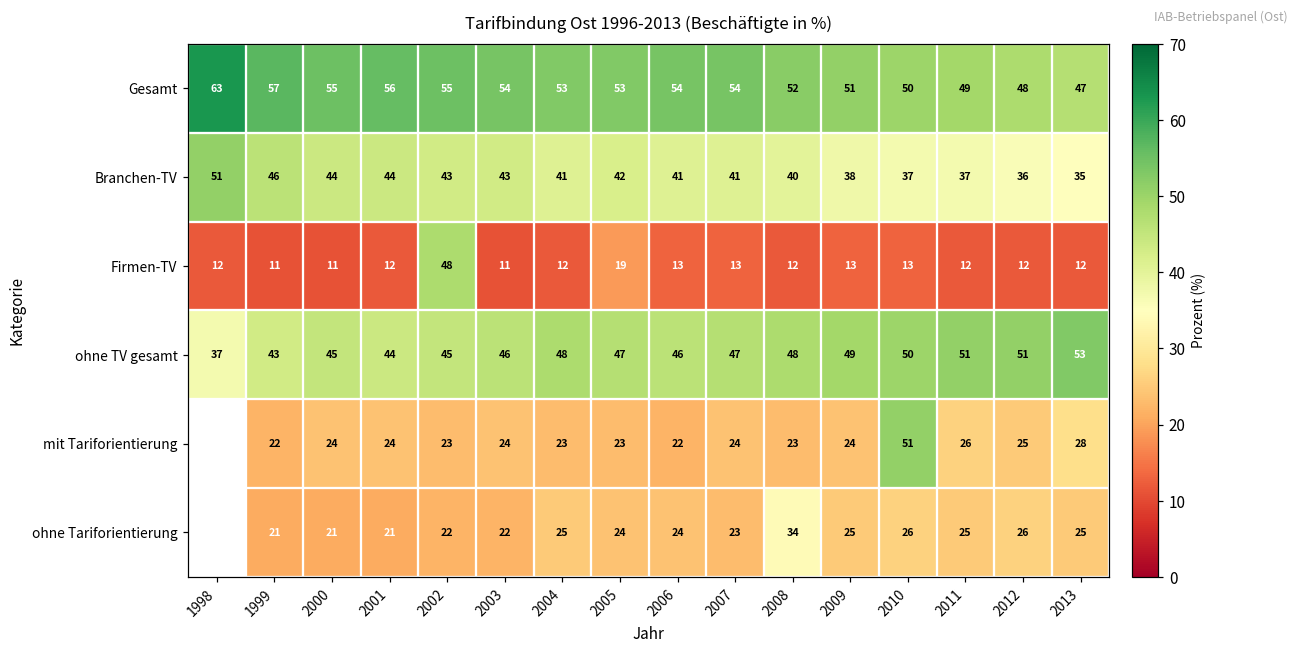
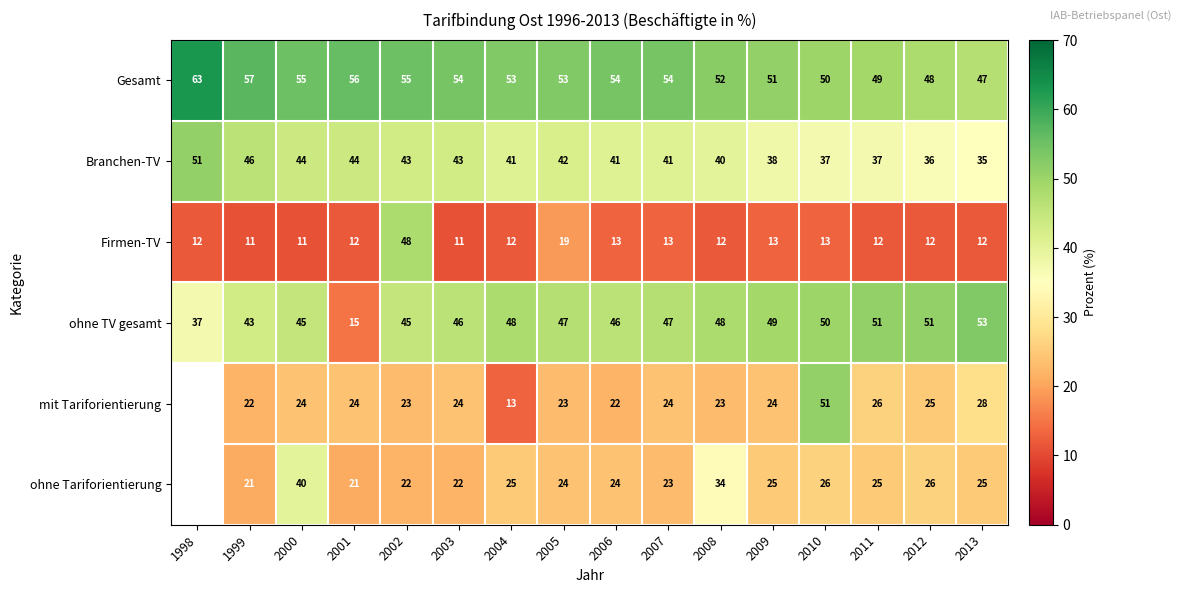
ohne TV gesamt, 2001: 44 -> 15
mit Tariforientierung, 2004: 23 -> 13
ohne Tariforientierung, 2000: 21 -> 40
